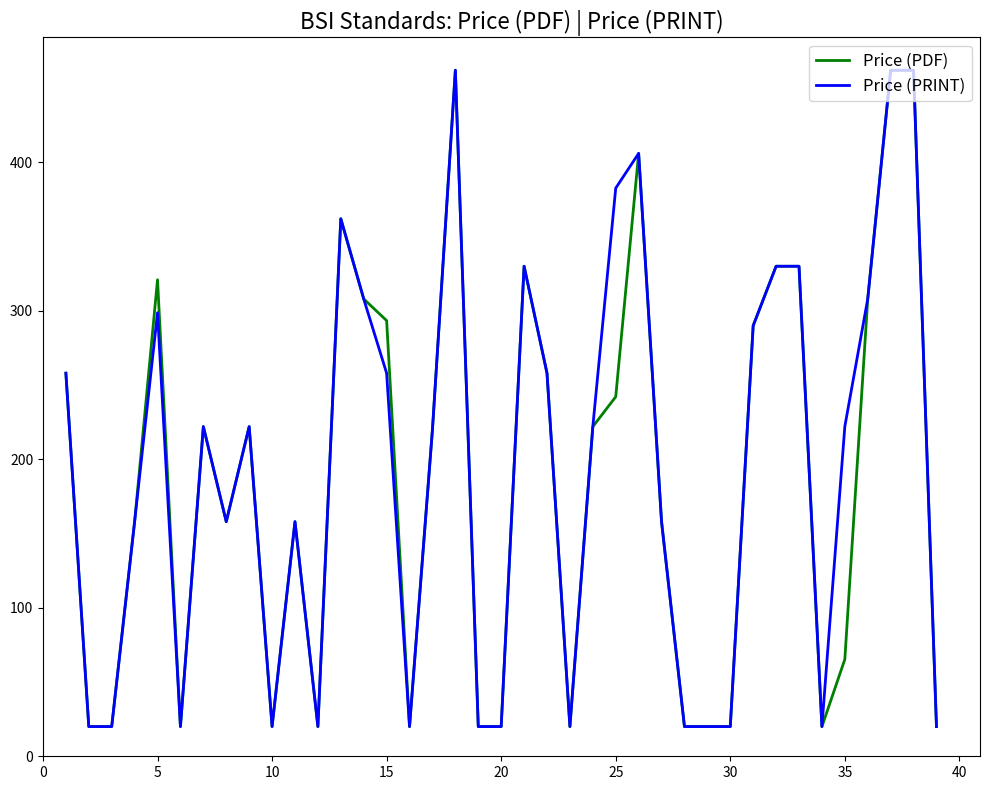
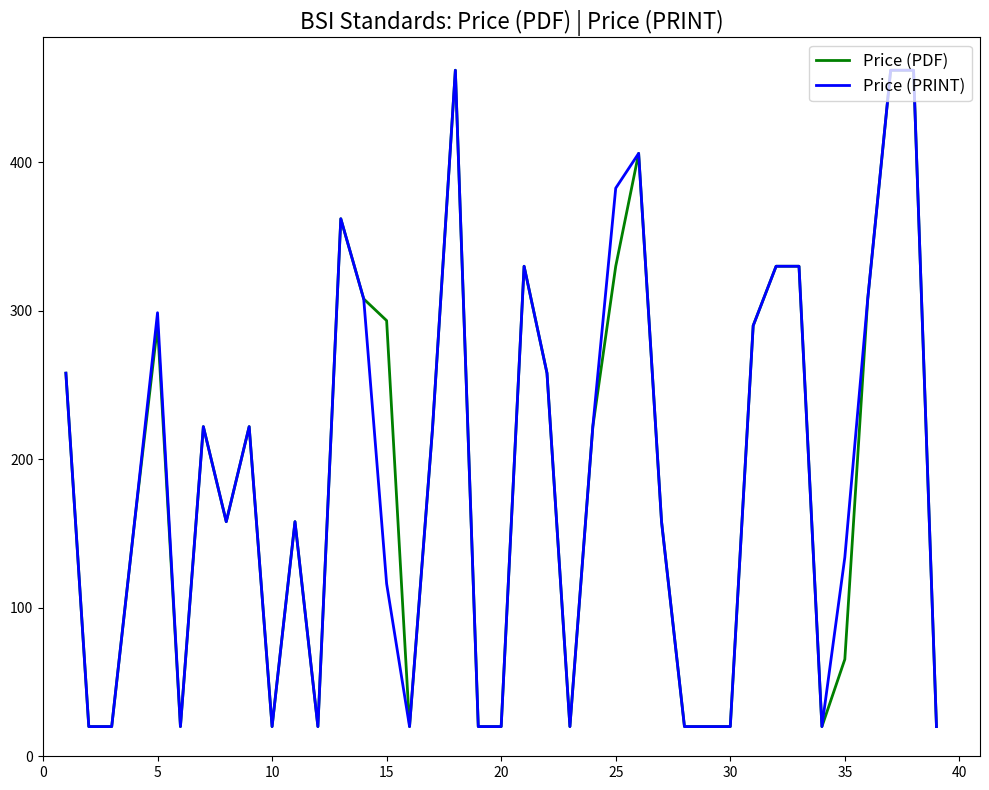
Price (PDF), 5: 321 -> 290
Price (PRINT), 15: 258 -> 116
Price (PDF), 25: 242 -> 330
Price (PRINT), 35: 222 -> 134
